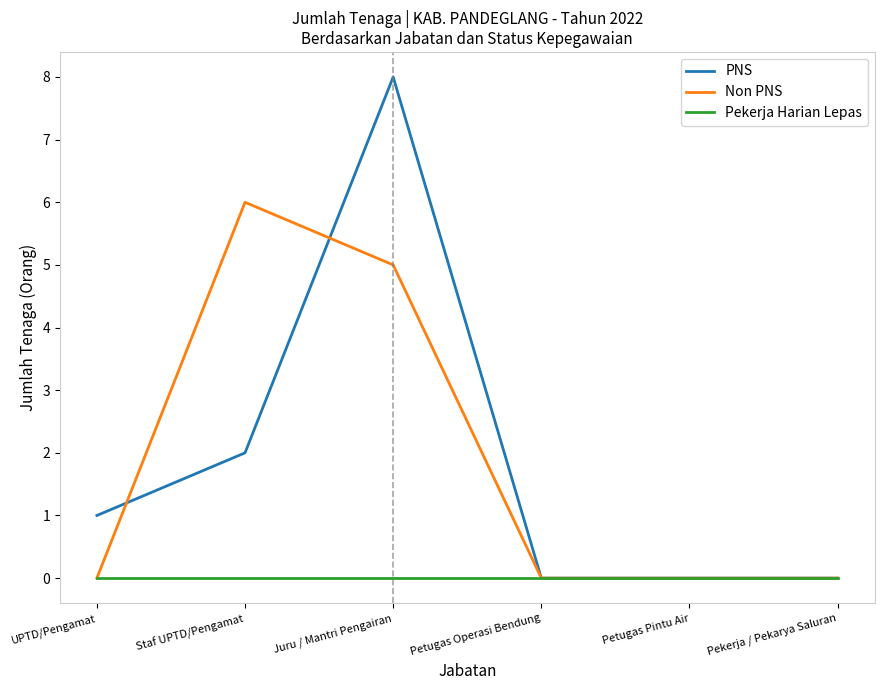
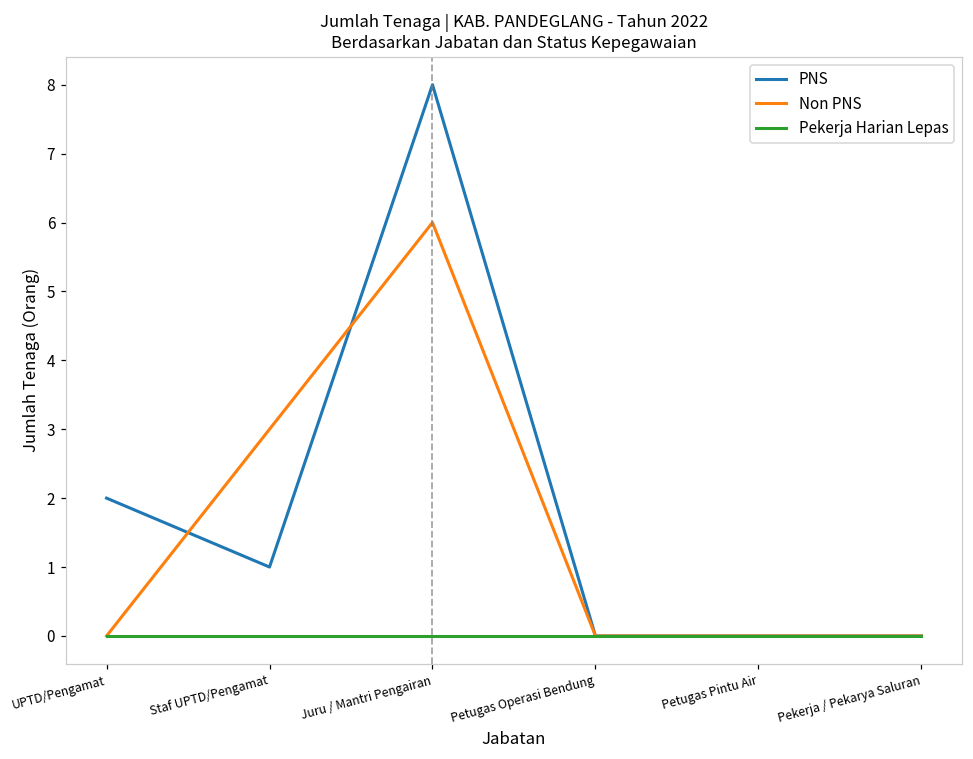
PNS, UPTD/Pengamat: 1 -> 2
PNS, Staf UPTD/Pengamat: 2 -> 1
Non PNS, Staf UPTD/Pengamat: 6 -> 3
Non PNS, Juru / Mantri Pengairan: 5 -> 6
